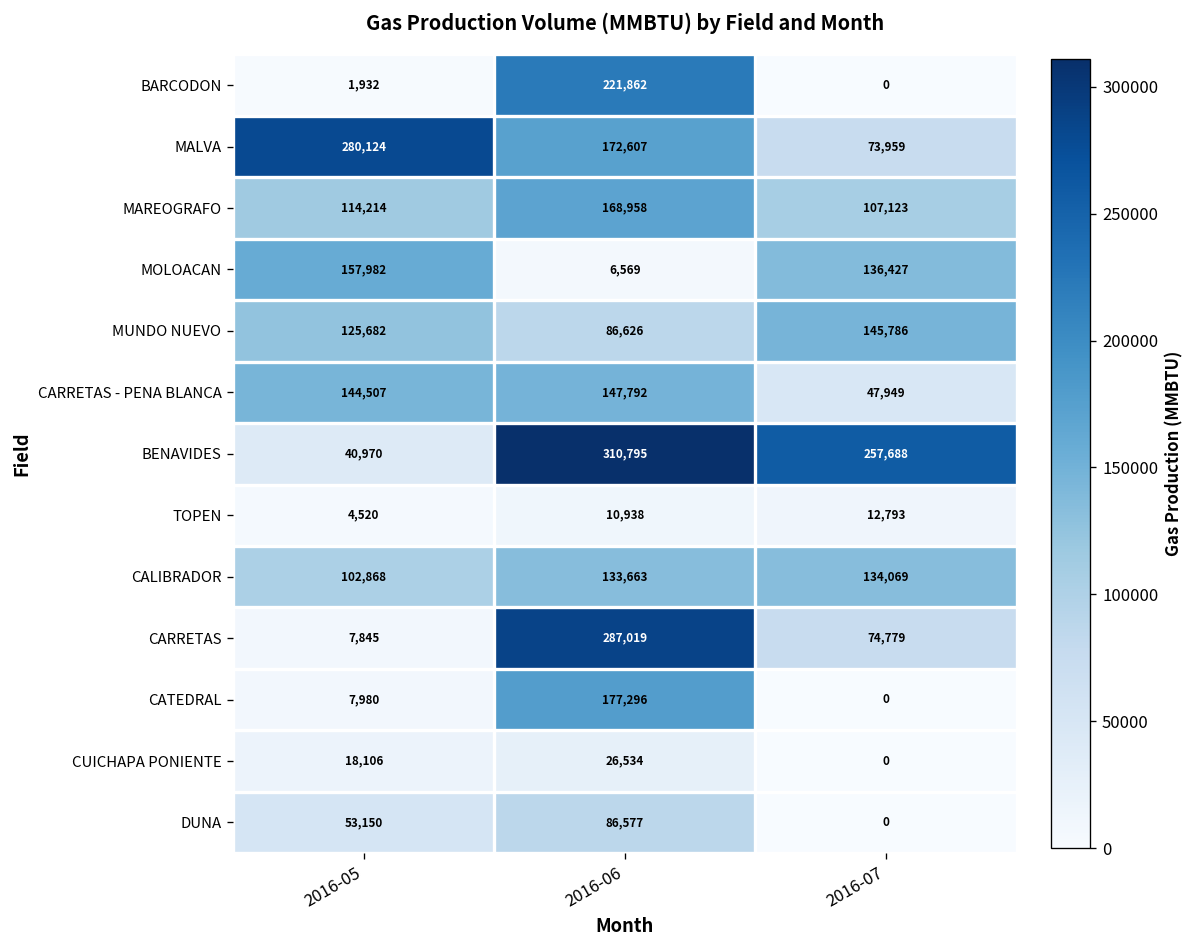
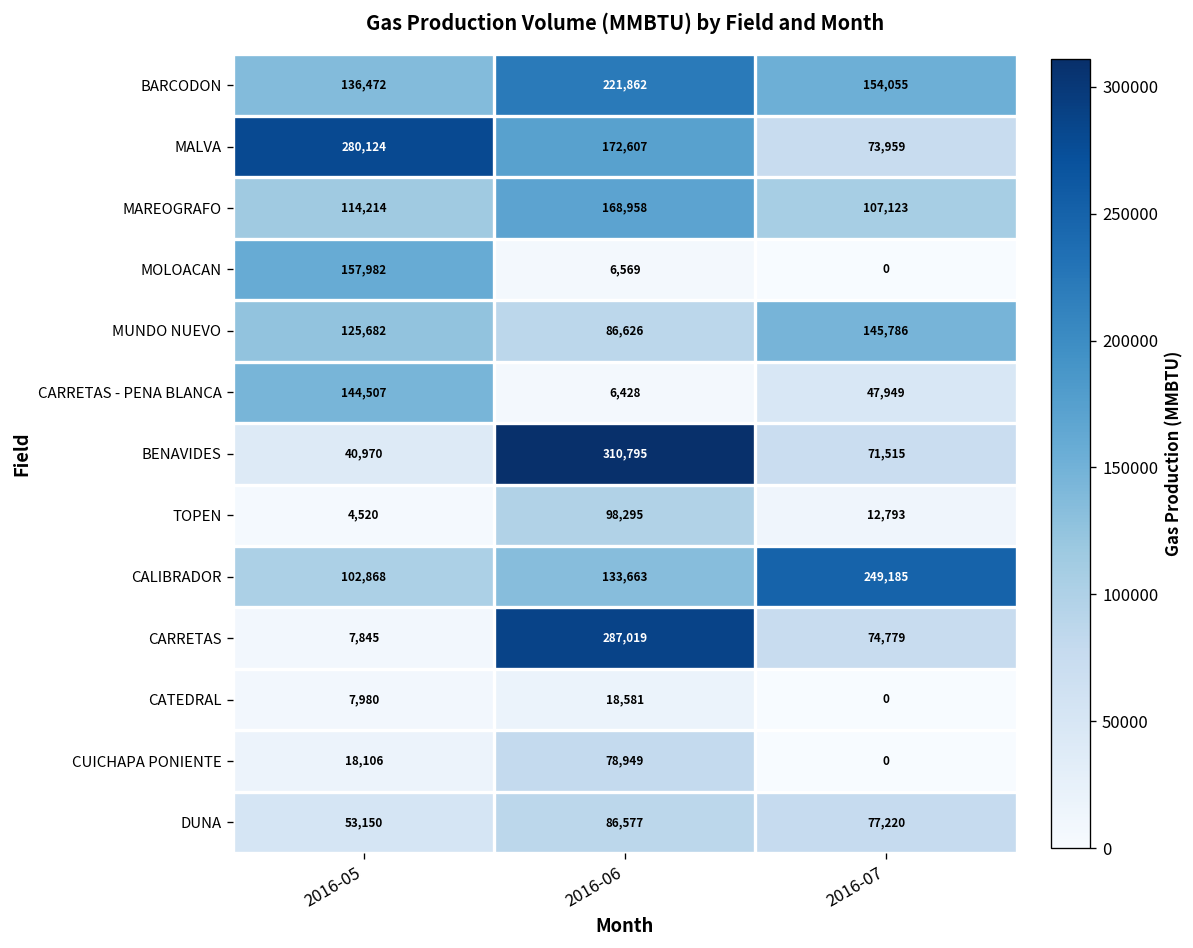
BARCODON, 2016-05: 1,932 -> 136,472
BARCODON, 2016-07: 0 -> 154,055
MOLOACAN, 2016-07: 136,427 -> 0
CARRETAS - PENA BLANCA, 2016-06: 147,792 -> 6,428
BENAVIDES, 2016-07: 257,688 -> 71,515
TOPEN, 2016-06: 10,938 -> 98,295
CALIBRADOR, 2016-07: 134,069 -> 249,185
CATEDRAL, 2016-06: 177,296 -> 18,581
CUICHAPA PONIENTE, 2016-06: 26,534 -> 78,949
DUNA, 2016-07: 0 -> 77,220
